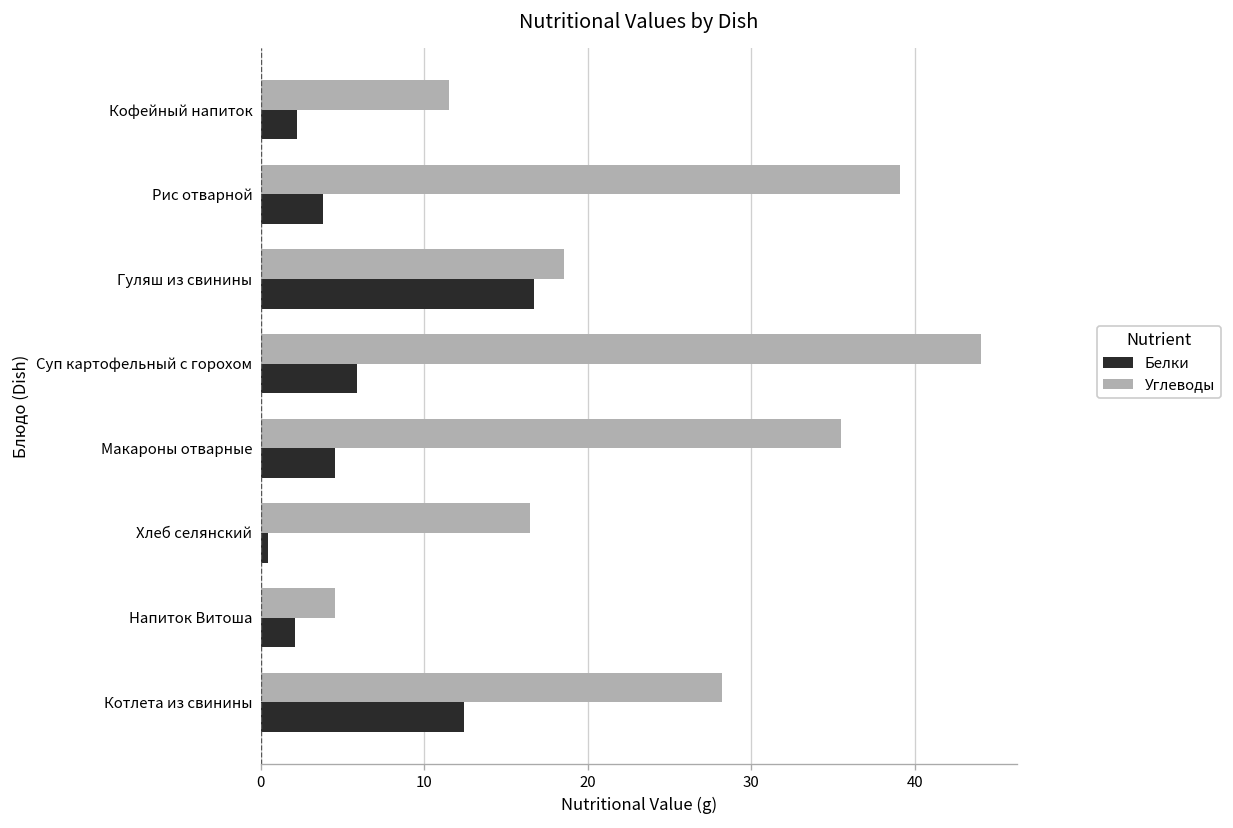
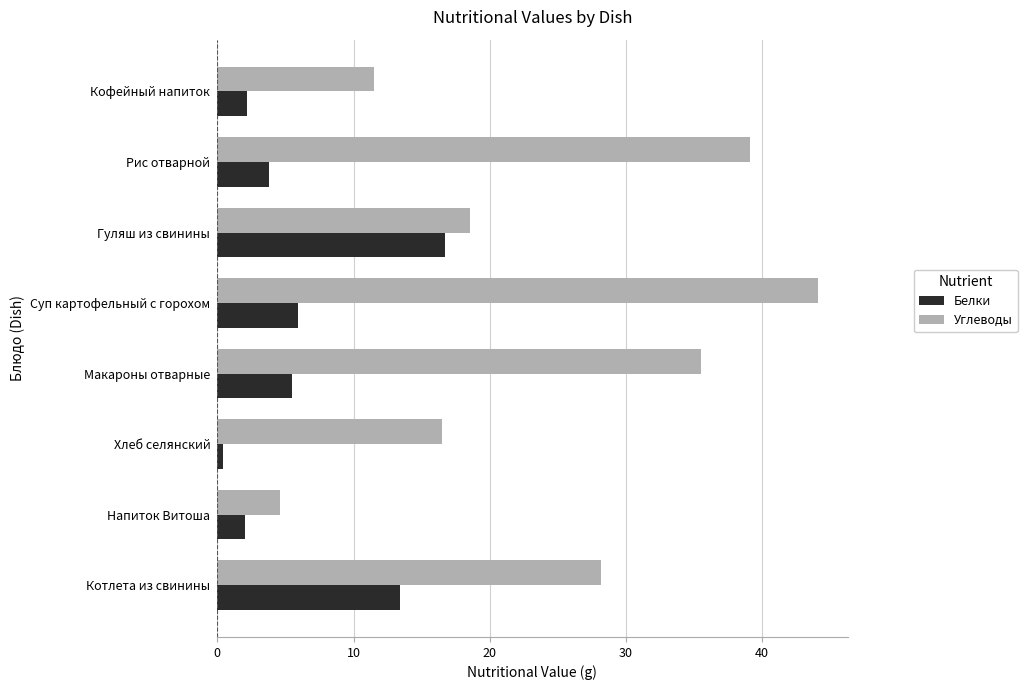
Белки, Макароны отварные: 4.6 -> 5.5
Белки, Котлета из свинины: 12.4 -> 13.4
